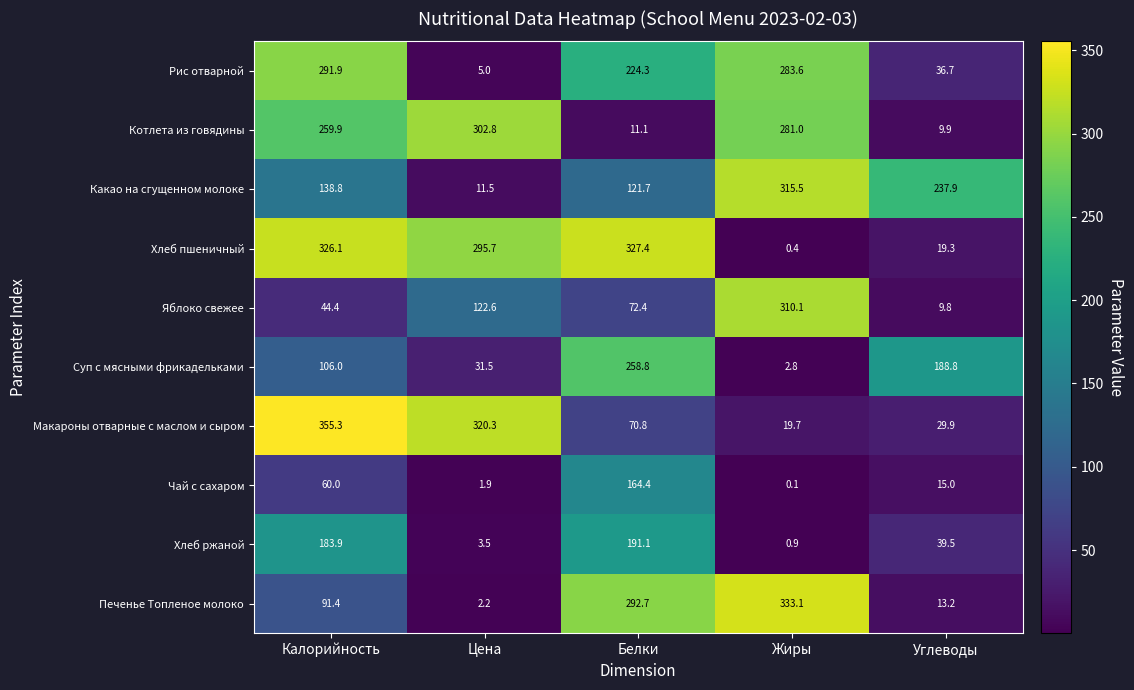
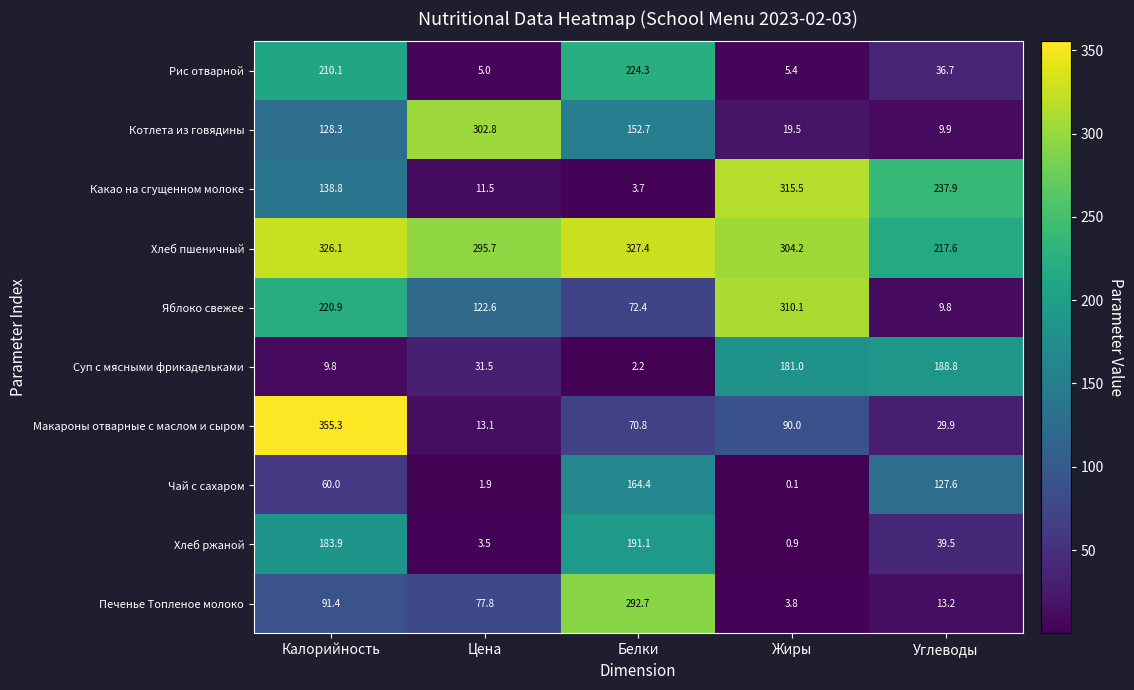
Рис отварной, Калорийность: 291.9 -> 210.1
Рис отварной, Жиры: 283.6 -> 5.4
Котлета из говядины, Калорийность: 259.9 -> 128.3
Котлета из говядины, Белки: 11.1 -> 152.7
Котлета из говядины, Жиры: 281.0 -> 19.5
Какао на сгущенном молоке, Белки: 121.7 -> 3.7
Хлеб пшеничный, Жиры: 0.4 -> 304.2
Хлеб пшеничный, Углеводы: 19.3 -> 217.6
Яблоко свежее, Калорийность: 44.4 -> 220.9
Суп с мясными фрикадельками, Калорийность: 106.0 -> 9.8
Суп с мясными фрикадельками, Белки: 258.8 -> 2.2
Суп с мясными фрикадельками, Жиры: 2.8 -> 181.0
Макароны отварные с маслом и сыром, Цена: 320.3 -> 13.1
Макароны отварные с маслом и сыром, Жиры: 19.7 -> 90.0
Чай с сахаром, Углеводы: 15.0 -> 127.6
Печенье Топленое молоко, Цена: 2.2 -> 77.8
Печенье Топленое молоко, Жиры: 333.1 -> 3.8
